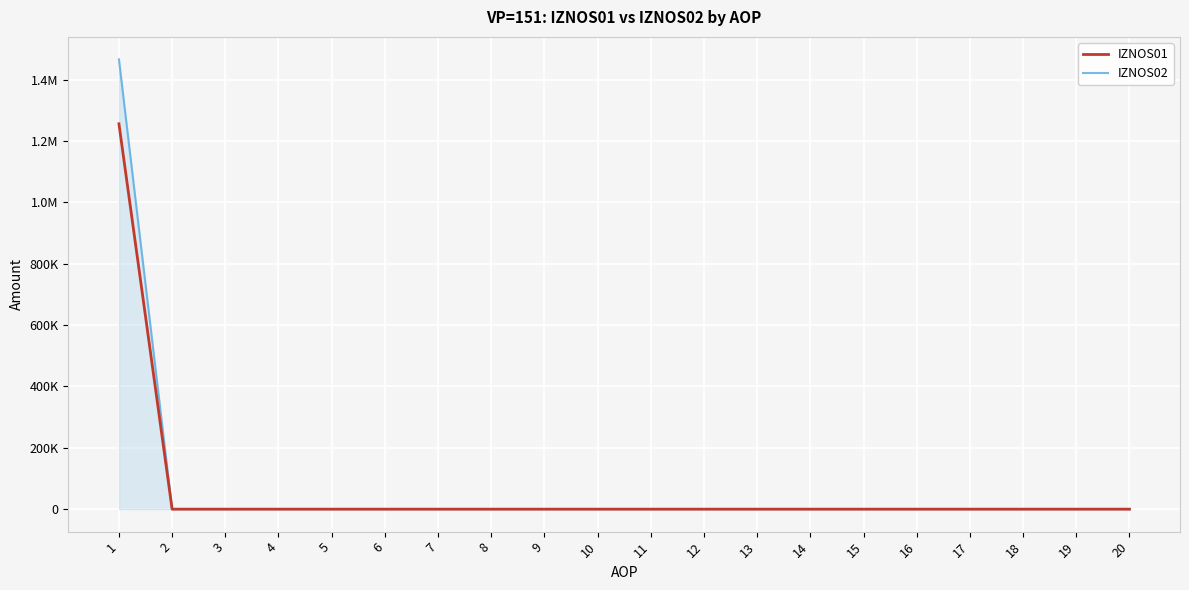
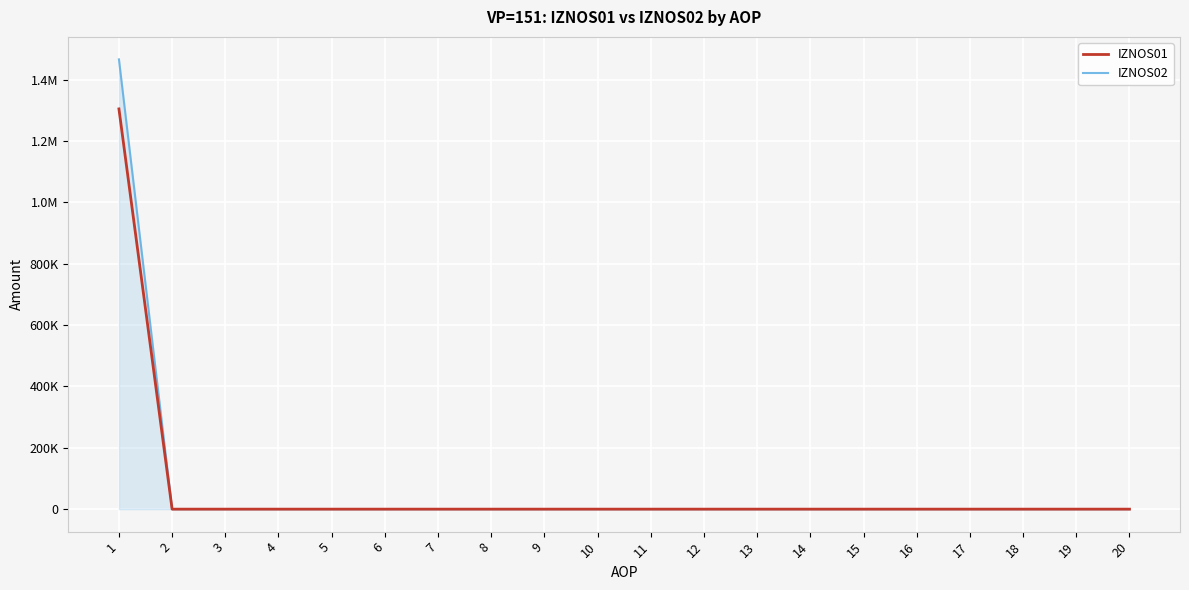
IZNOS01, 1: 1260000 -> 1310000
